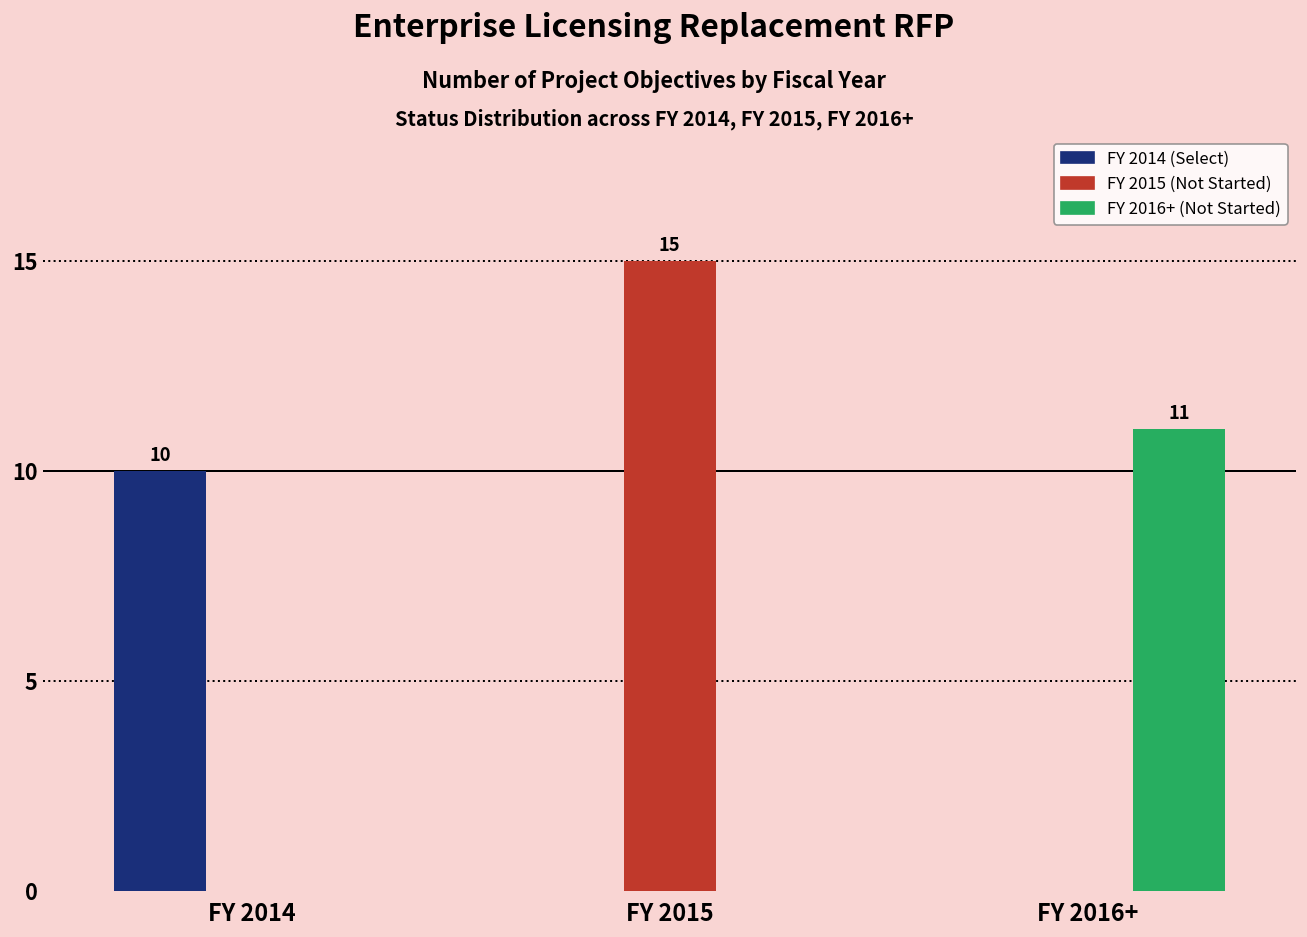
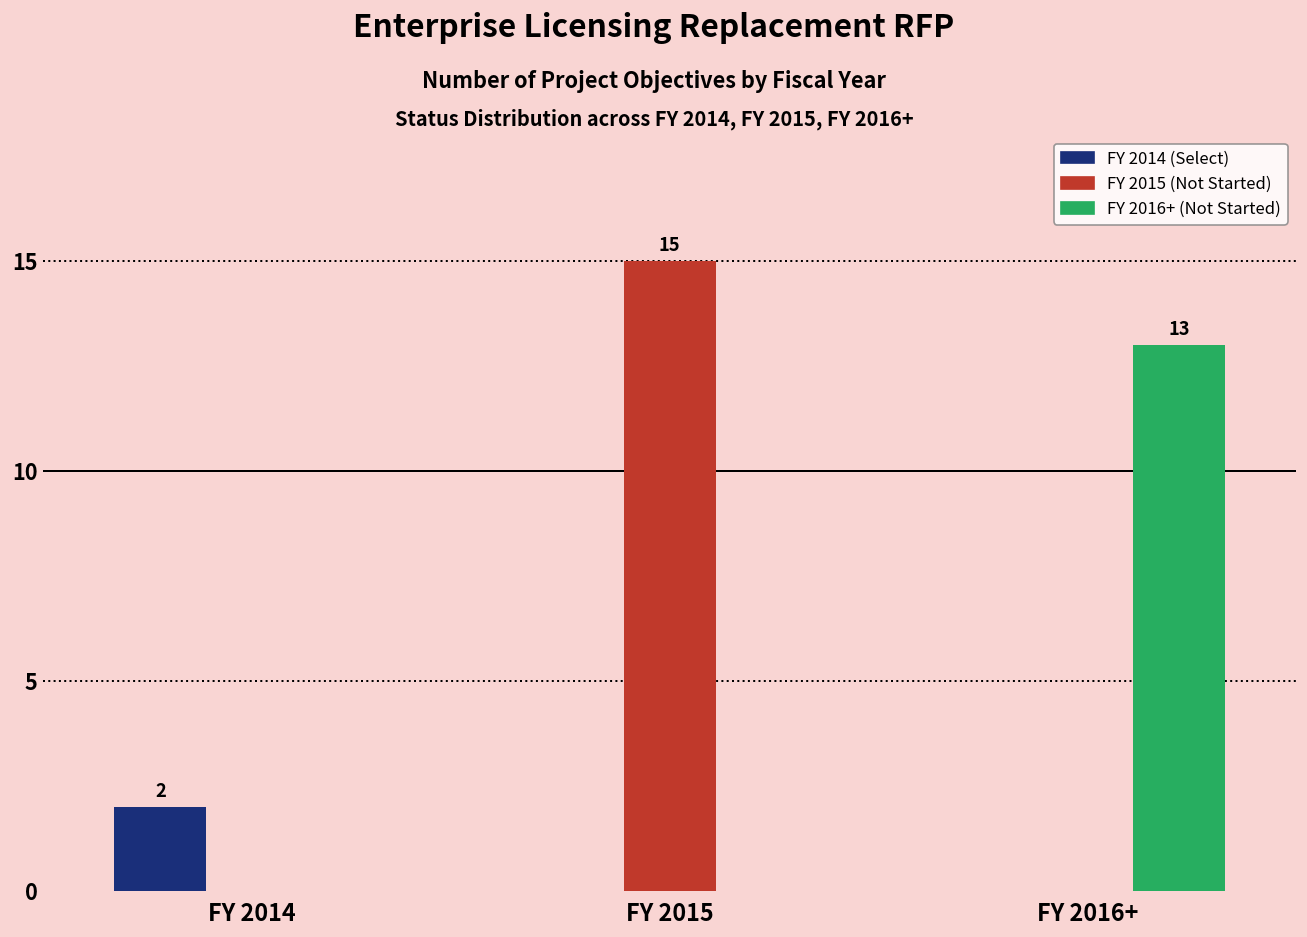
FY 2014 (Select), FY 2014: 10 -> 2
FY 2016+ (Not Started), FY 2016+: 11 -> 13
